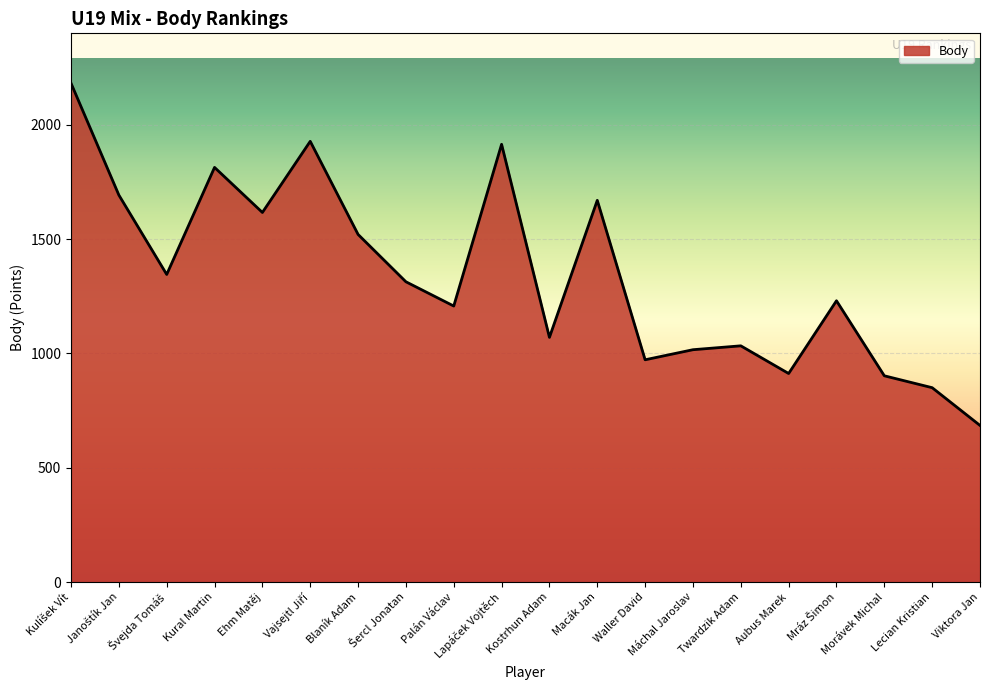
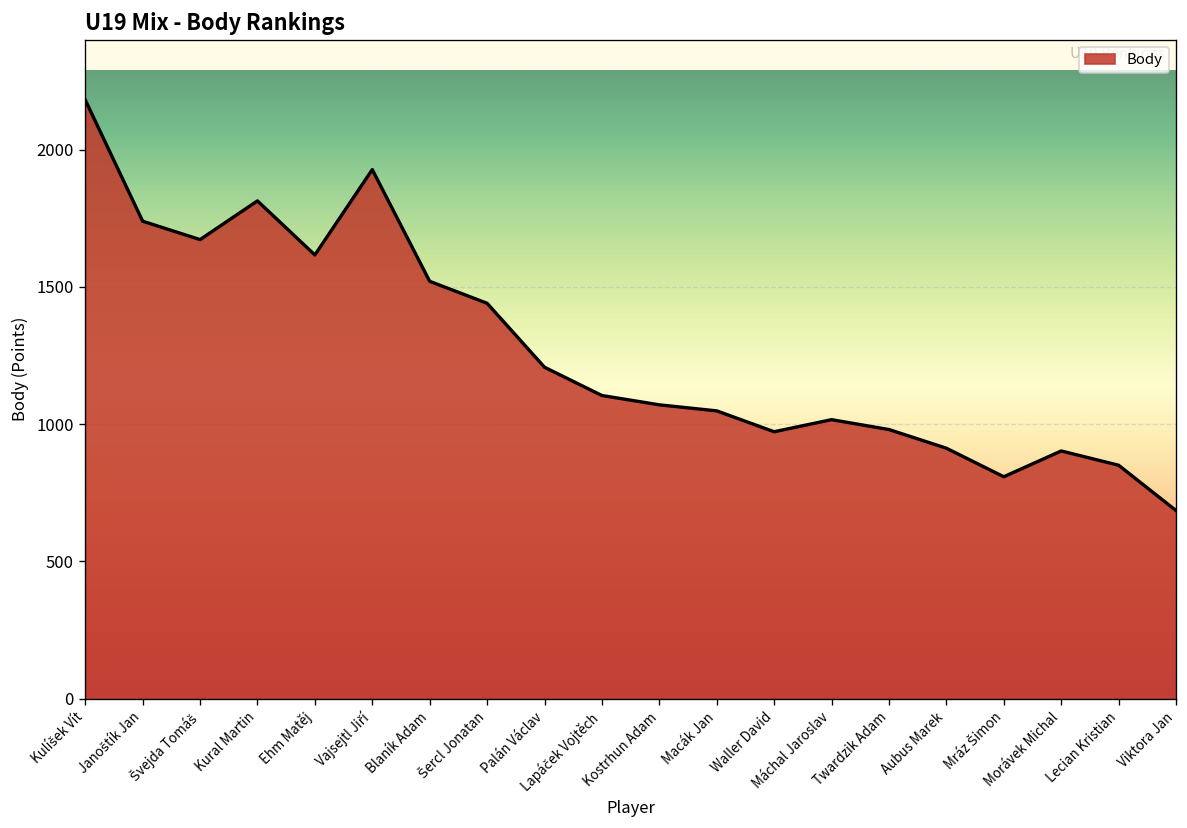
Janoštík Jan: 1690 -> 1740
Švejda Tomáš: 1350 -> 1670
Šercl Jonatan: 1310 -> 1440
Lapáček Vojtěch: 1910 -> 1100
Macák Jan: 1670 -> 1050
Twardzik Adam: 1030 -> 980
Mráz Šimon: 1230 -> 810
